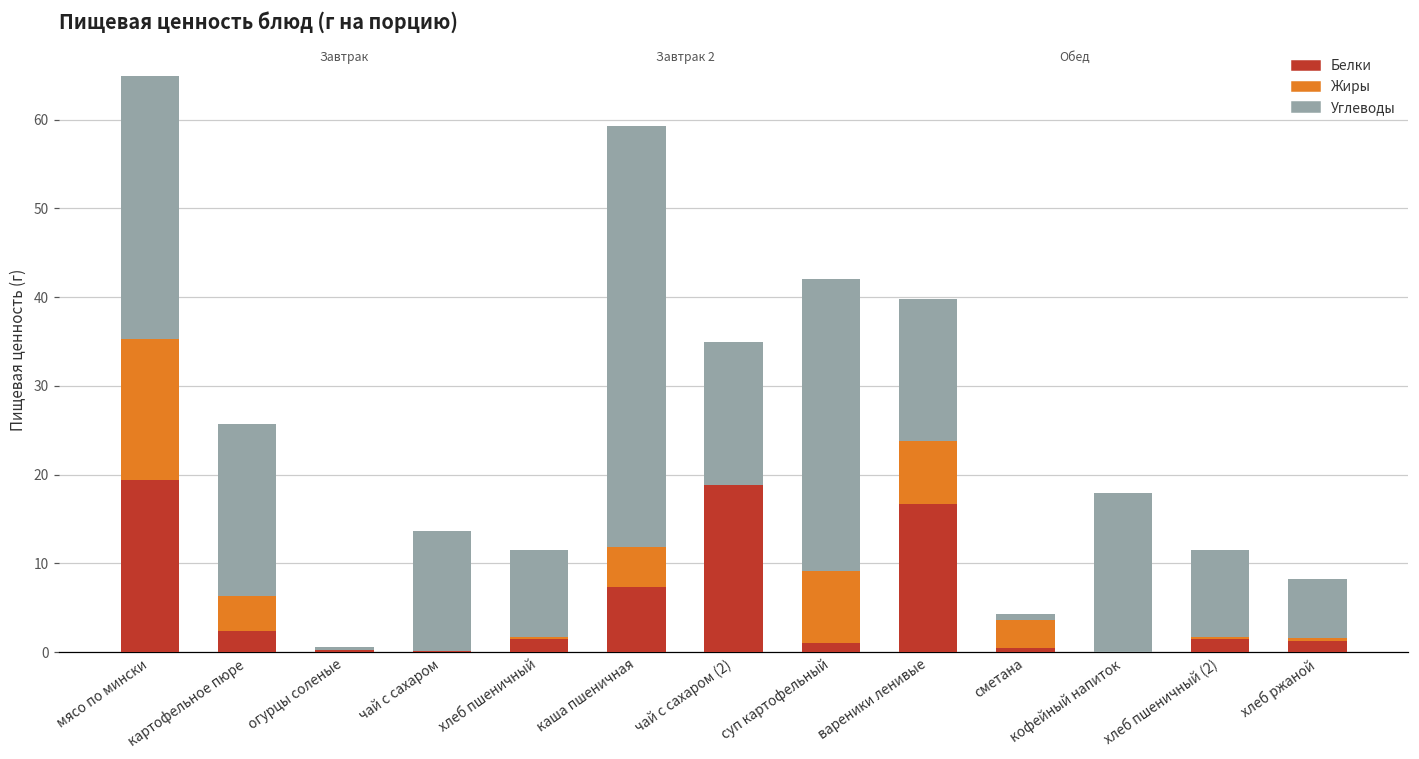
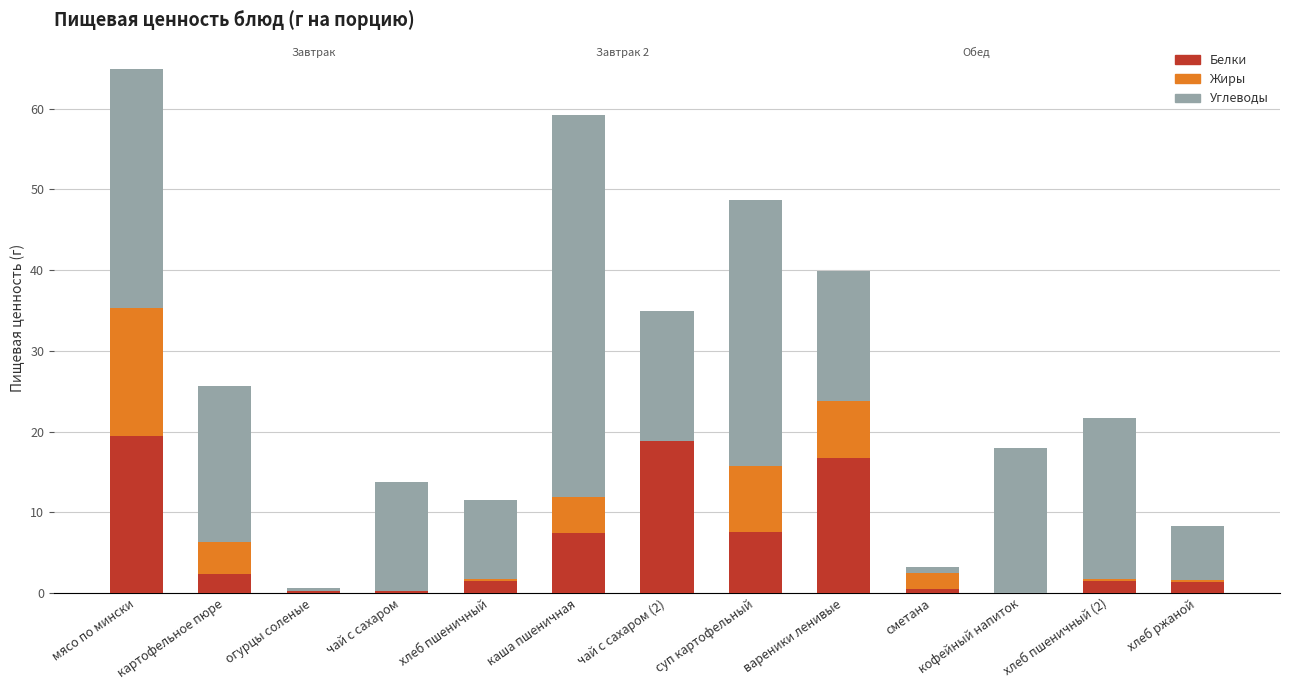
Белки, суп картофельный: 1 -> 8
Жиры, сметана: 3 -> 2
Углеводы, хлеб пшеничный (2): 10 -> 20
